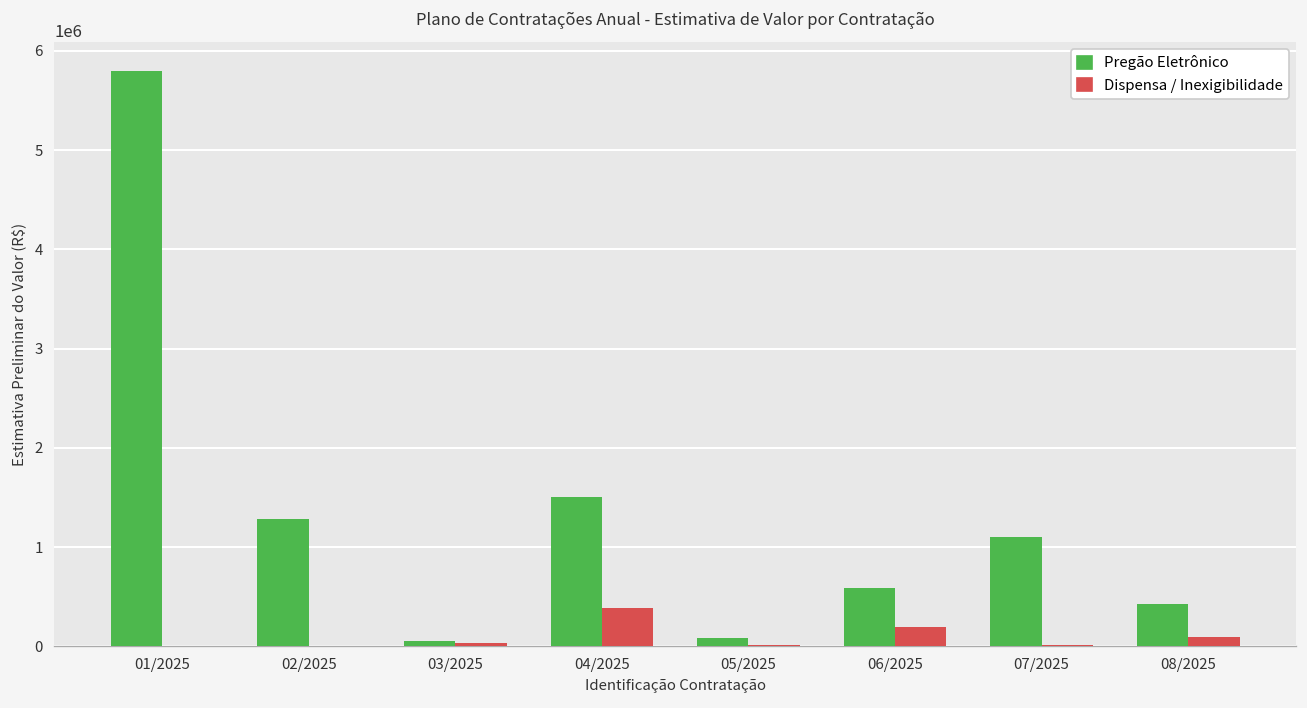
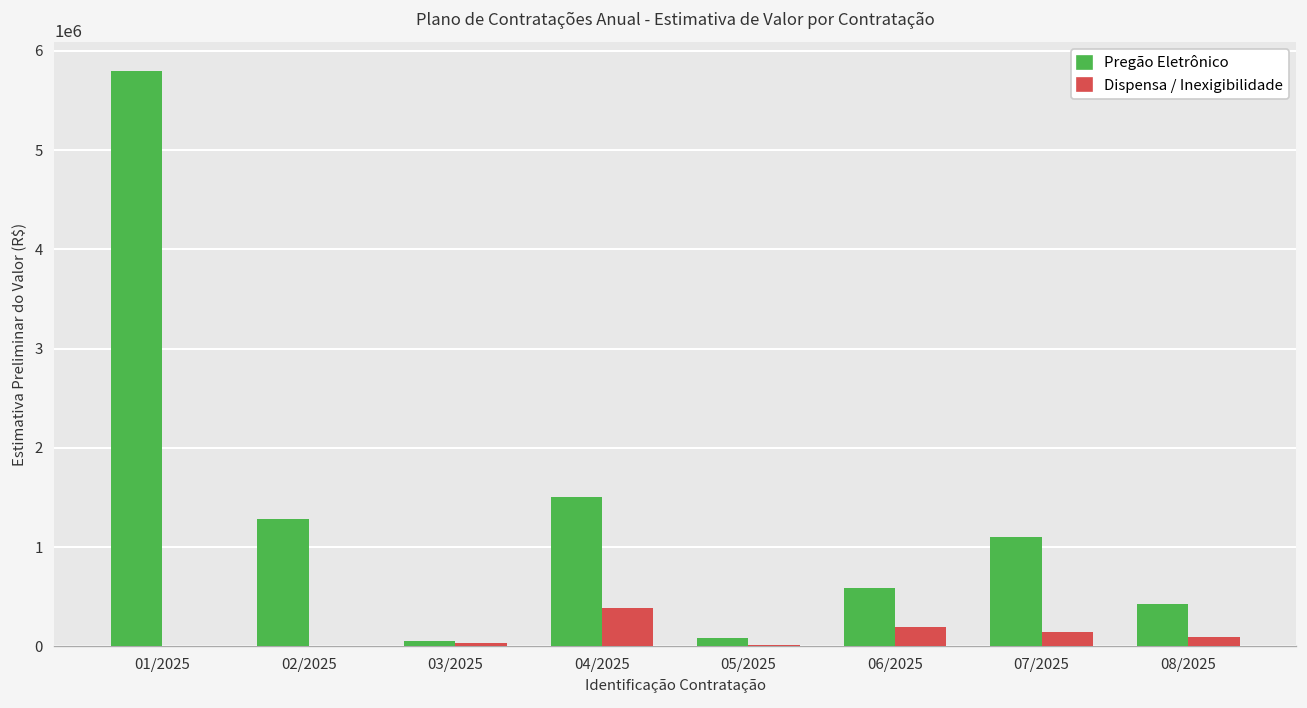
Dispensa / Inexigibilidade, 07/2025: 0 -> 100000
